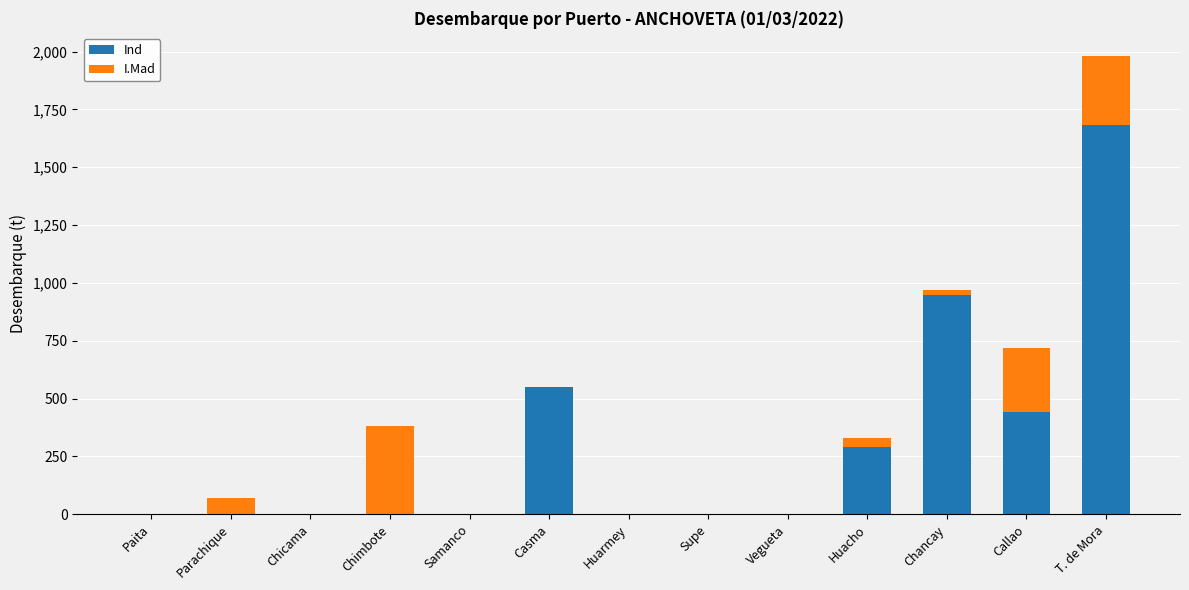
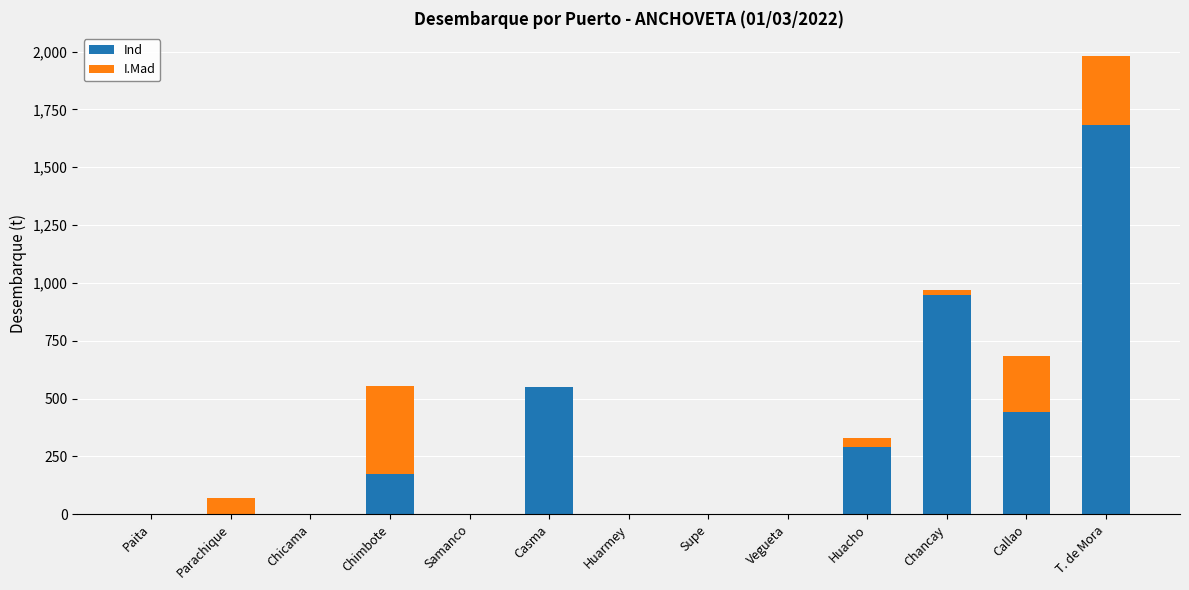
Ind, Chimbote: 0 -> 170
I.Mad, Callao: 280 -> 240
